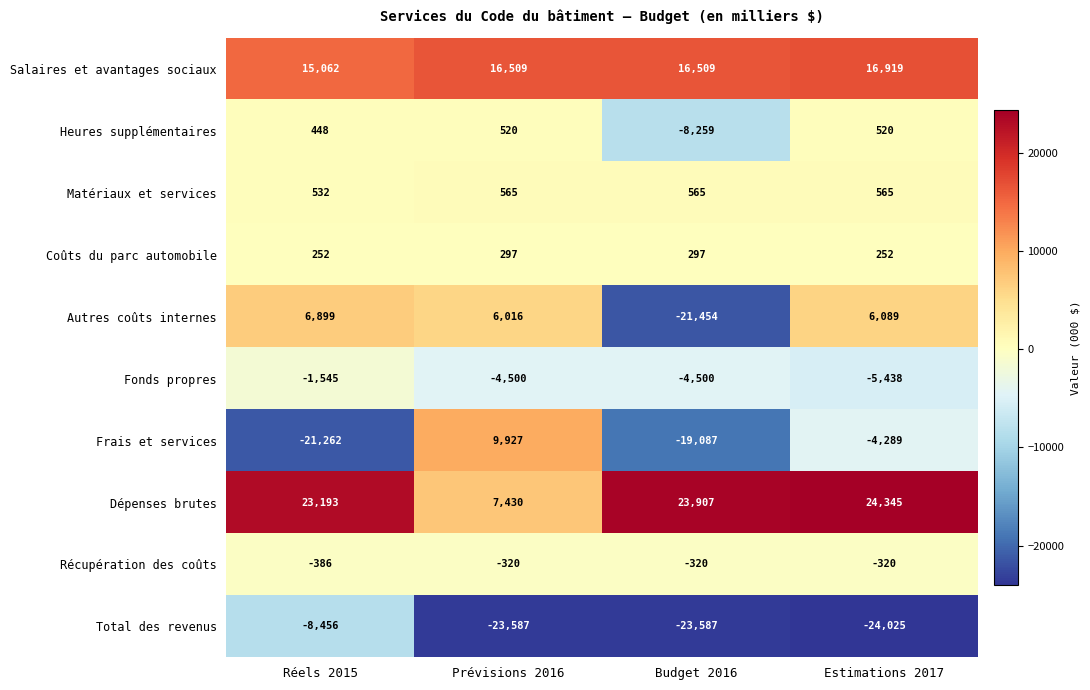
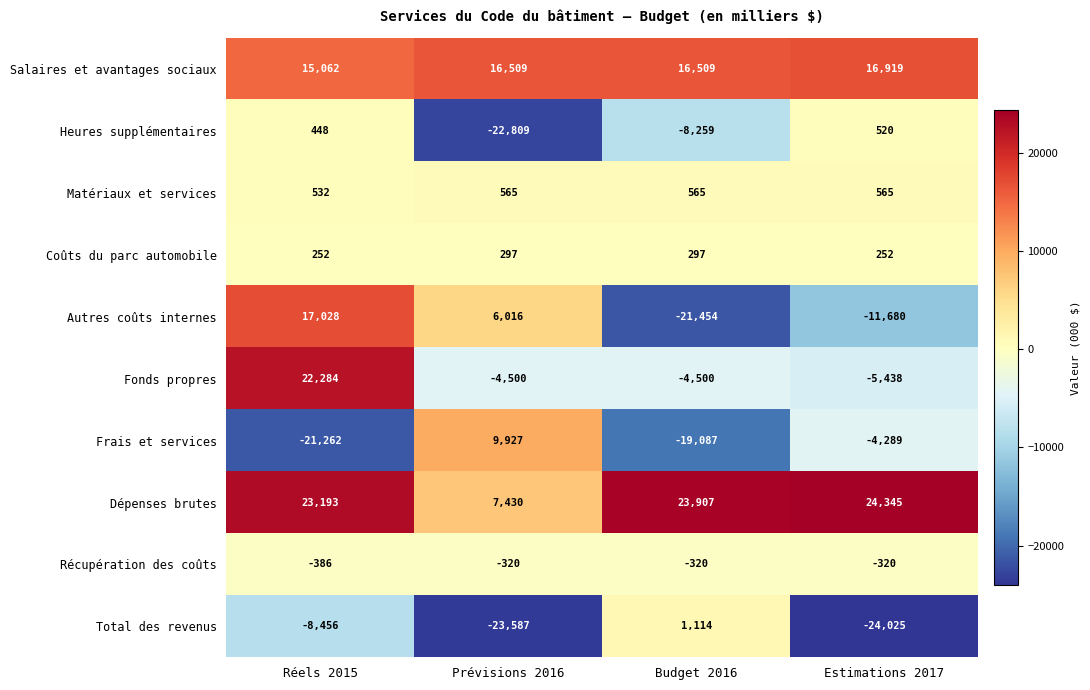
Heures supplémentaires, Prévisions 2016: 520 -> -22,809
Autres coûts internes, Réels 2015: 6,899 -> 17,028
Autres coûts internes, Estimations 2017: 6,089 -> -11,680
Fonds propres, Réels 2015: -1,545 -> 22,284
Total des revenus, Budget 2016: -23,587 -> 1,114
